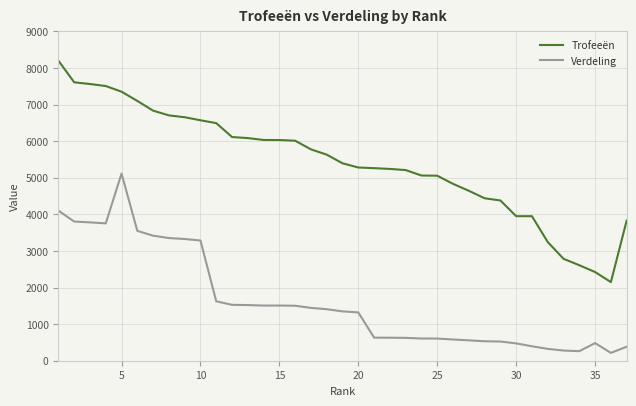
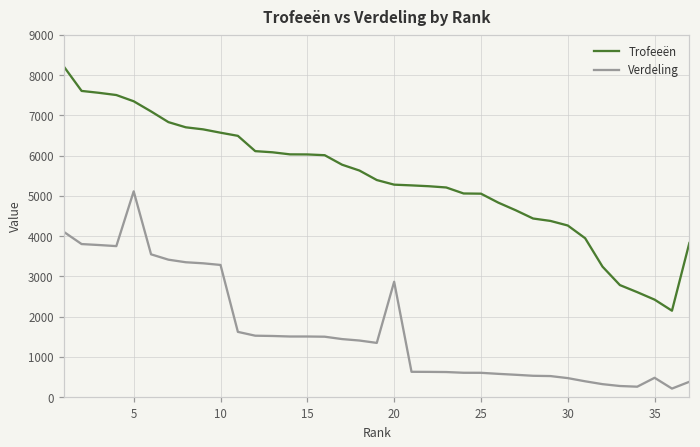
Verdeling, 20: 1300 -> 2900
Trofeeën, 30: 4000 -> 4300
